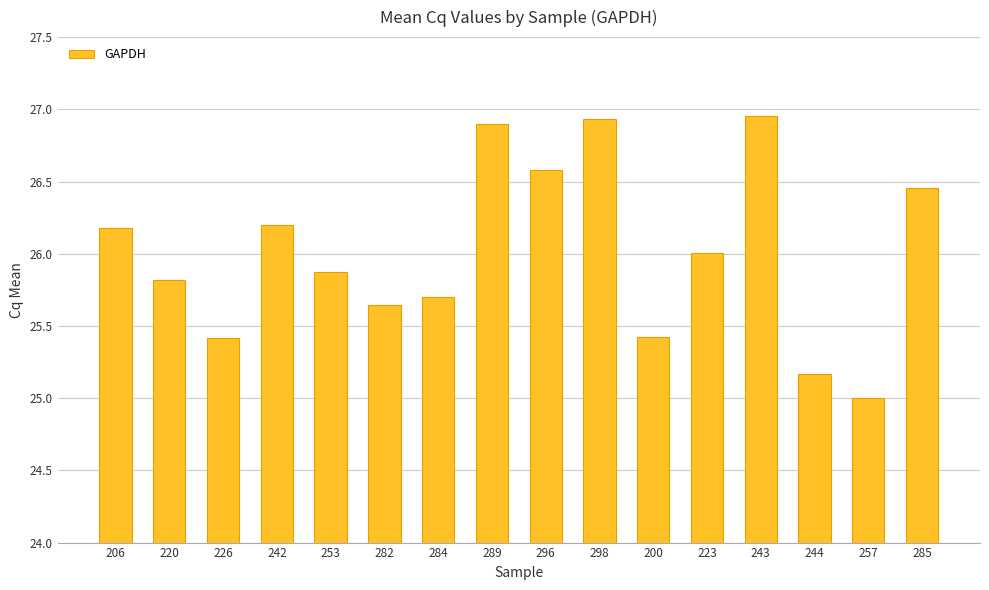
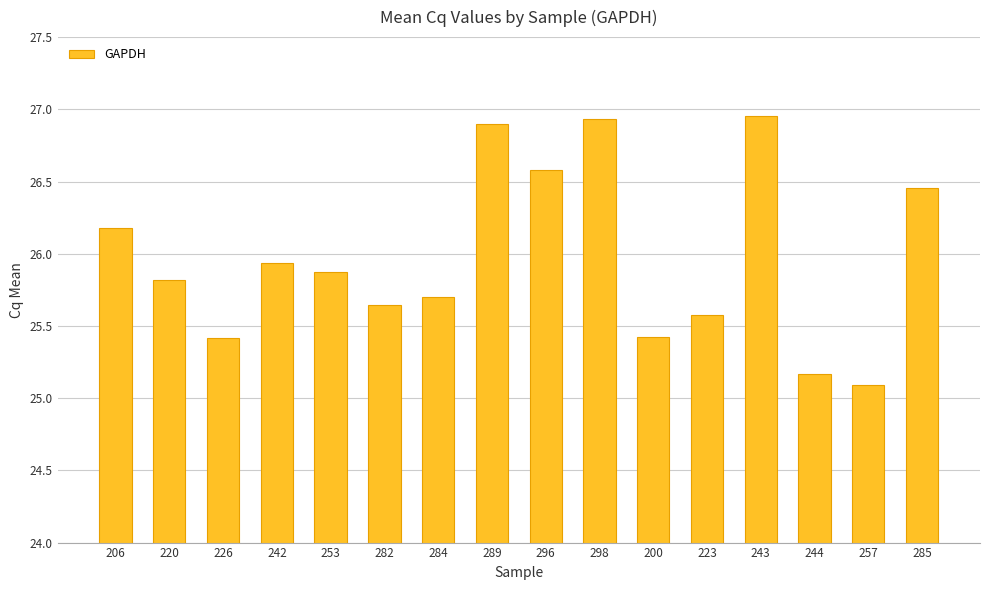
242: 26.20 -> 25.93
223: 26.01 -> 25.58
257: 25.00 -> 25.09
